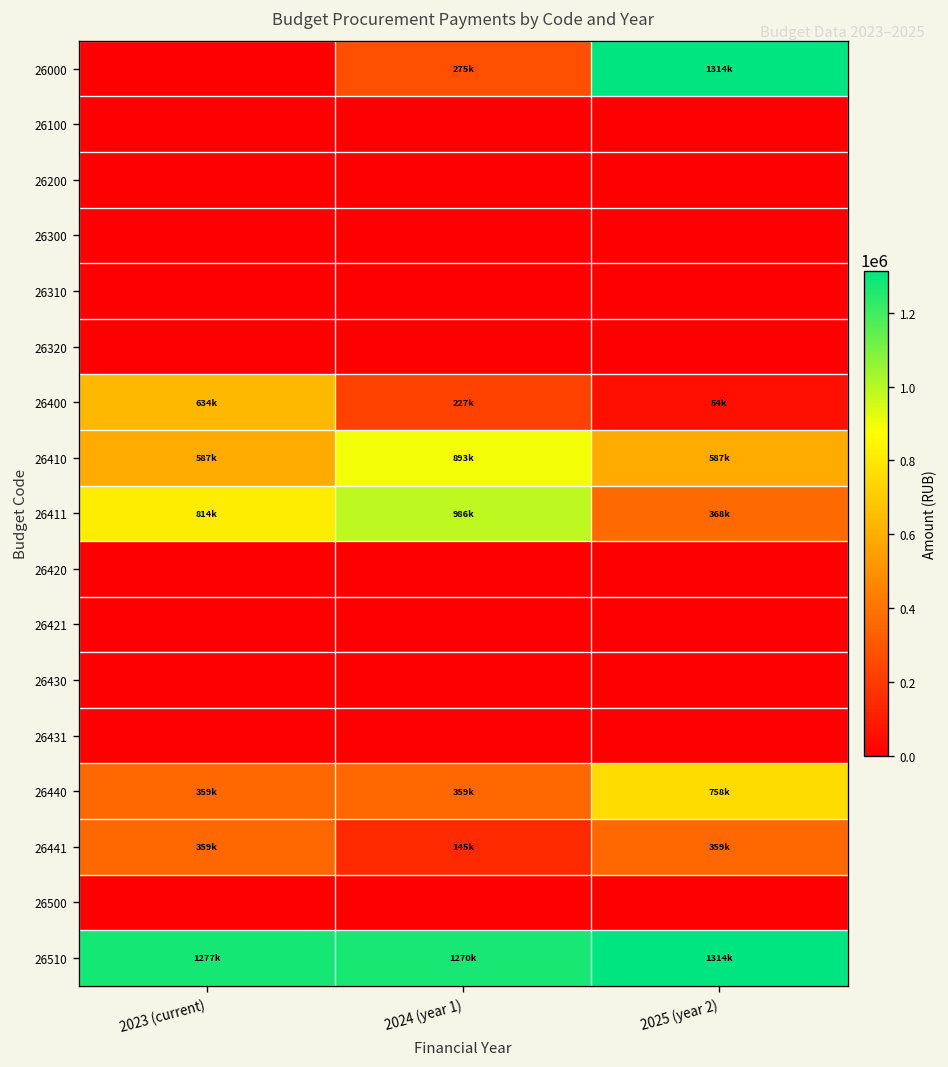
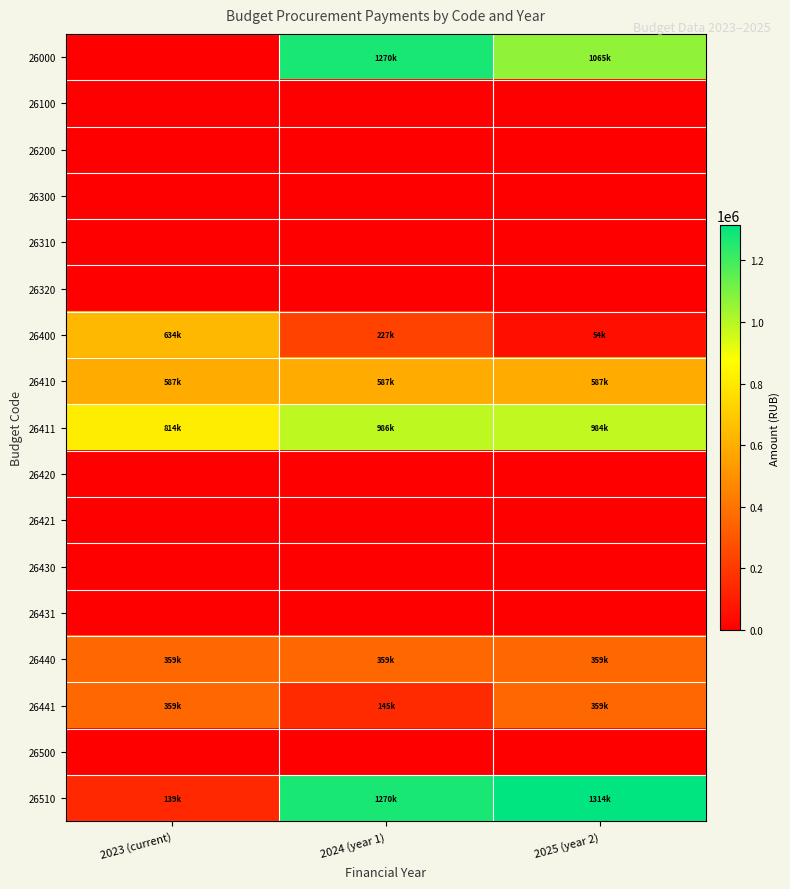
26000, 2024 (year 1): 275k -> 1270k
26000, 2025 (year 2): 1314k -> 1065k
26410, 2024 (year 1): 893k -> 587k
26411, 2025 (year 2): 368k -> 984k
26440, 2025 (year 2): 758k -> 359k
26510, 2023 (current): 1277k -> 139k
